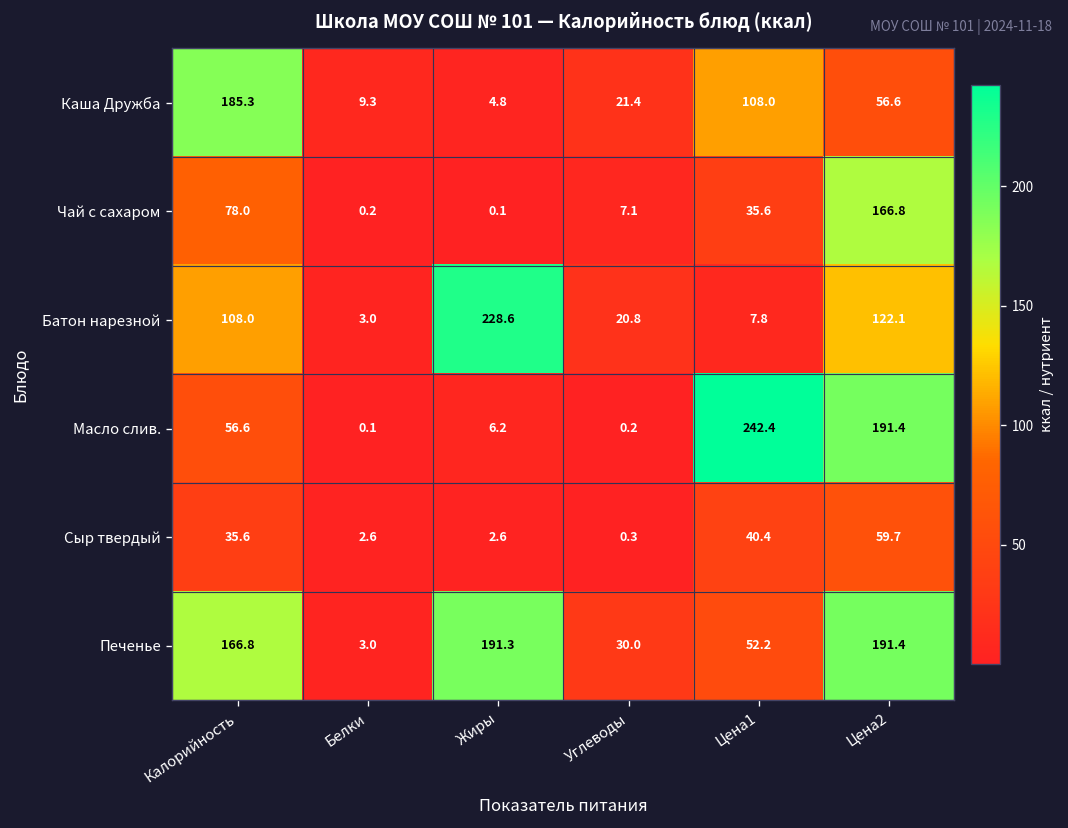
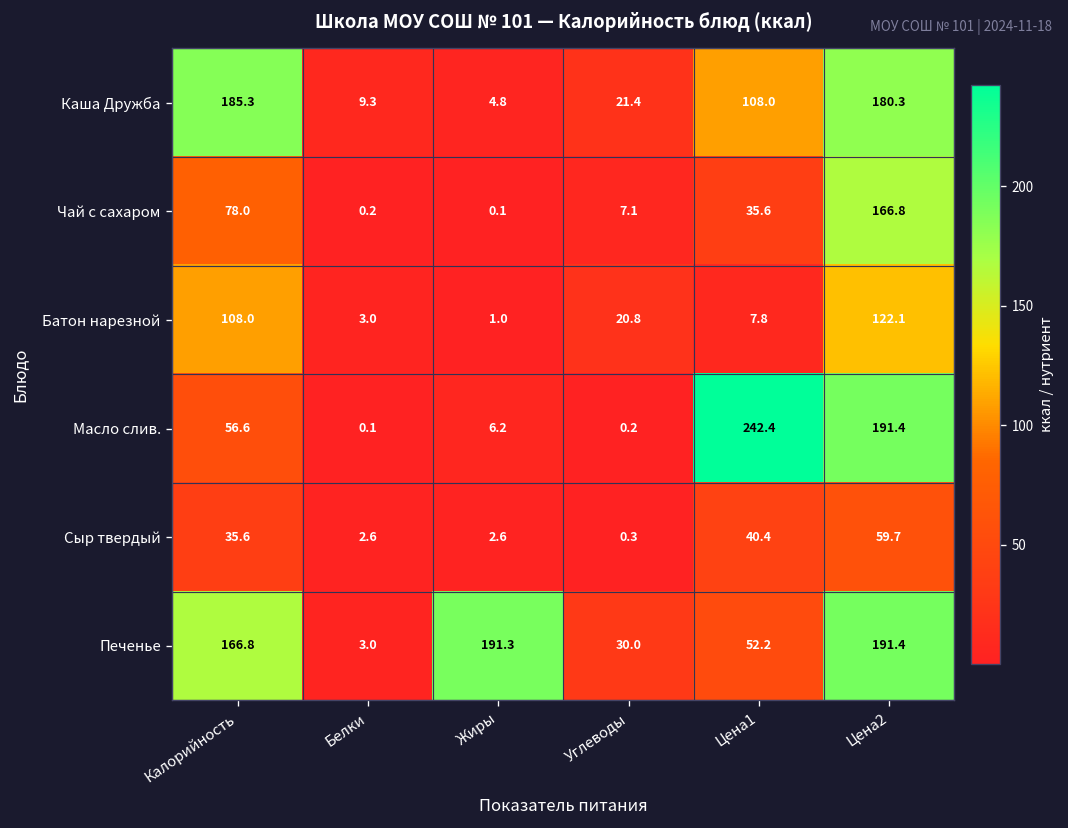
Каша Дружба, Цена2: 56.6 -> 180.3
Батон нарезной, Жиры: 228.6 -> 1.0
